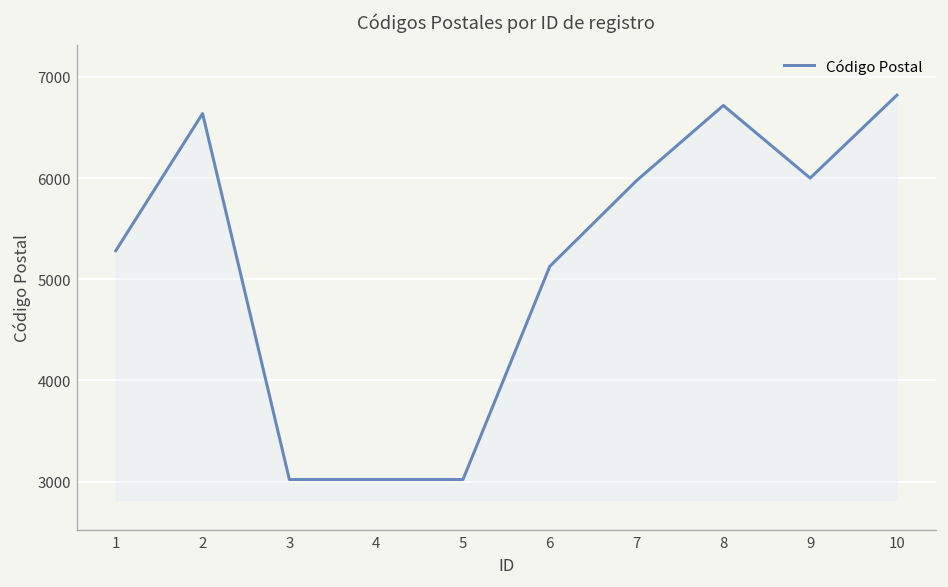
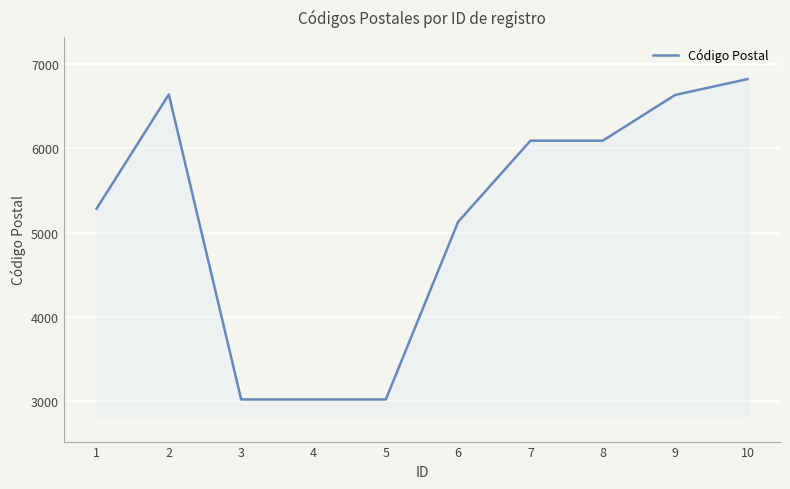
7: 6000 -> 6100
8: 6700 -> 6100
9: 6000 -> 6600
